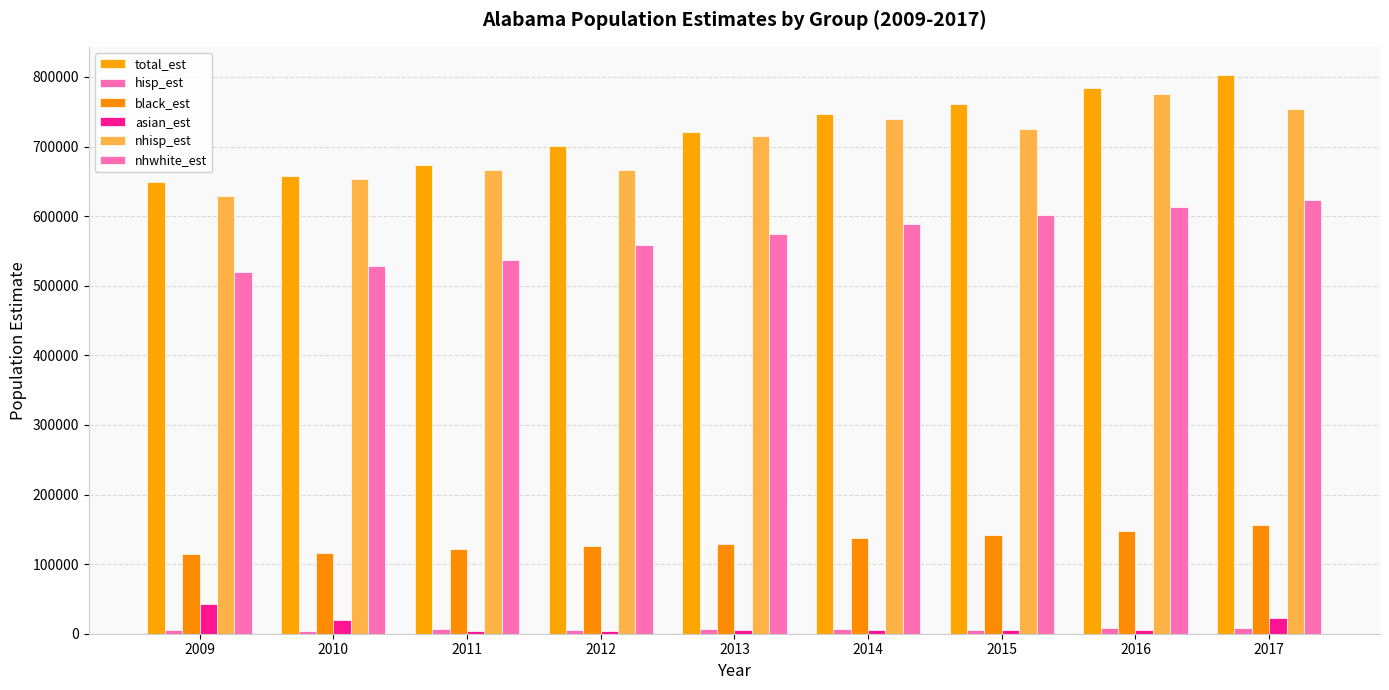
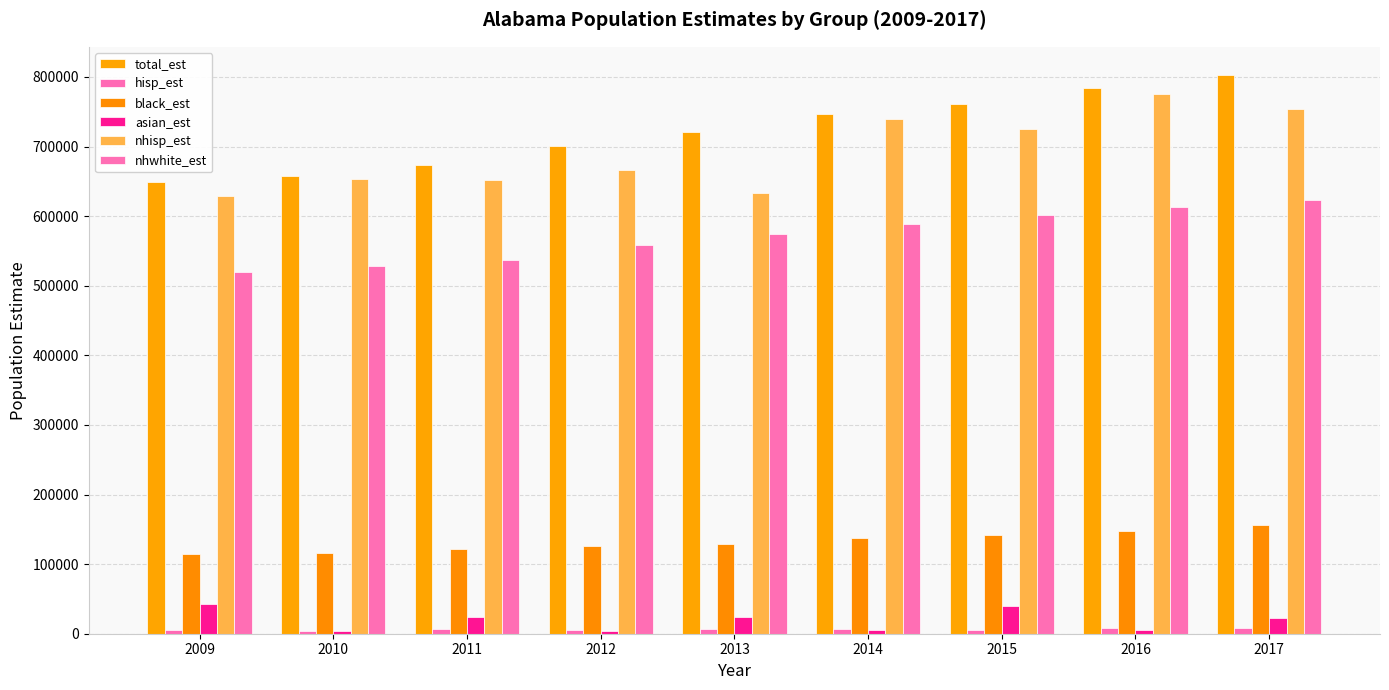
asian_est, 2010: 20000 -> 0
asian_est, 2011: 0 -> 20000
nhisp_est, 2011: 670000 -> 650000
asian_est, 2013: 10000 -> 20000
nhisp_est, 2013: 720000 -> 630000
asian_est, 2015: 10000 -> 40000
